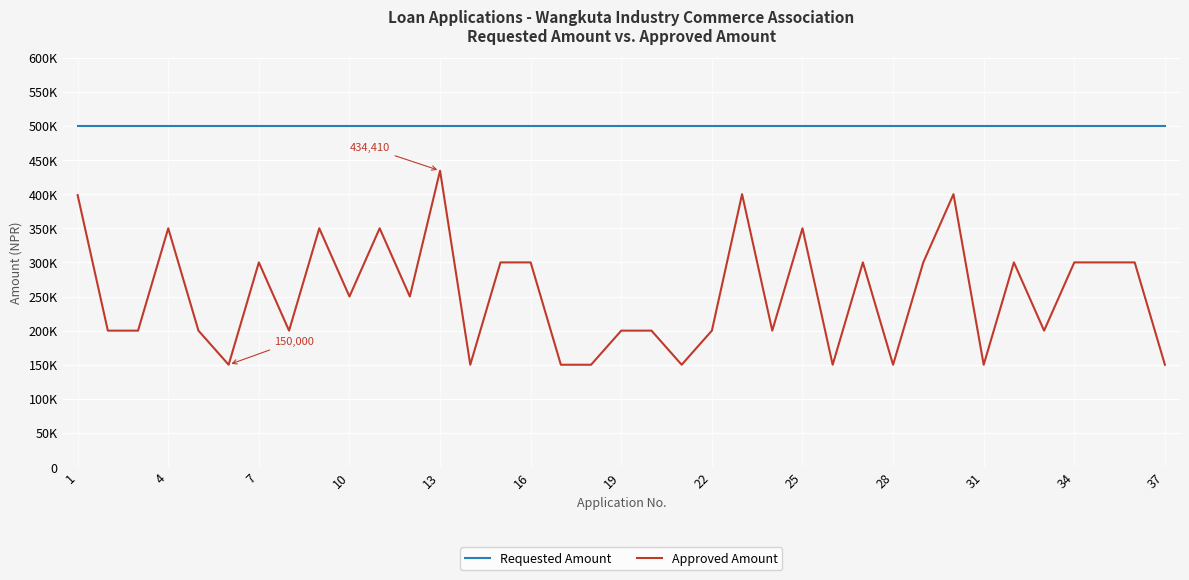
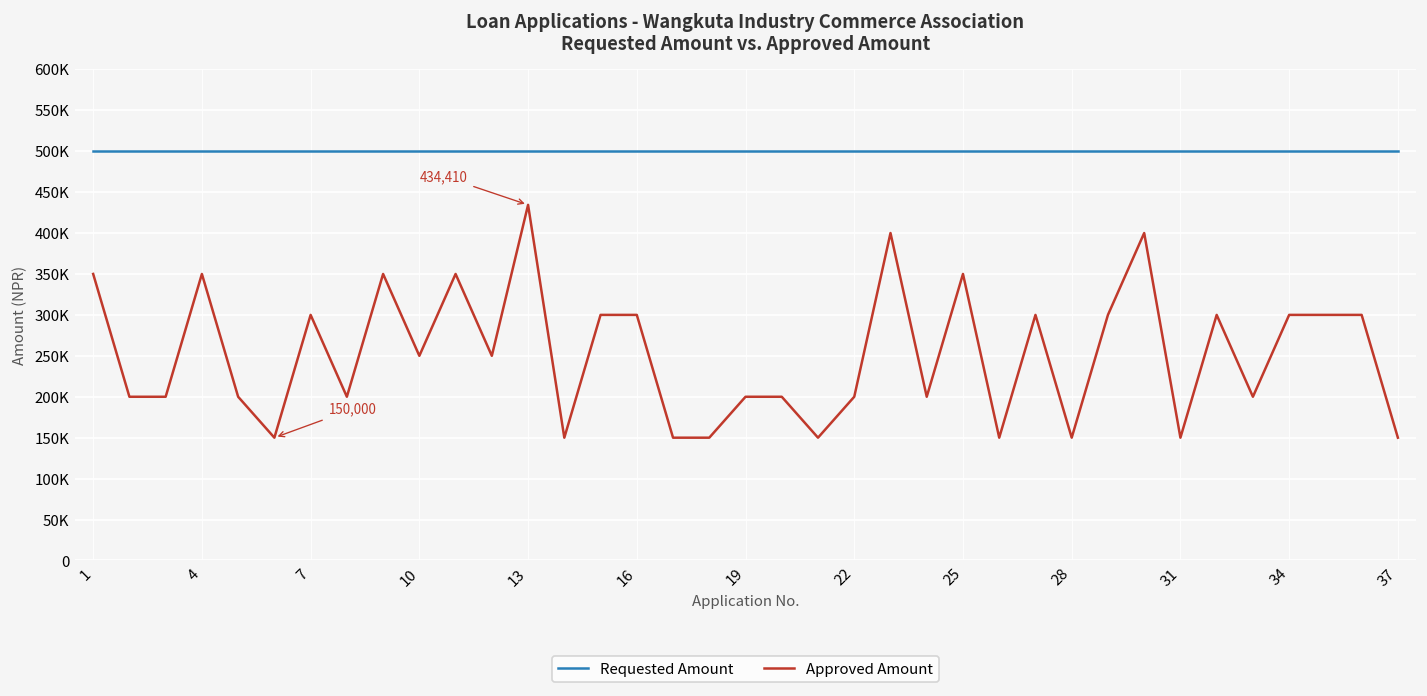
Approved Amount, 1: 400000 -> 350000
